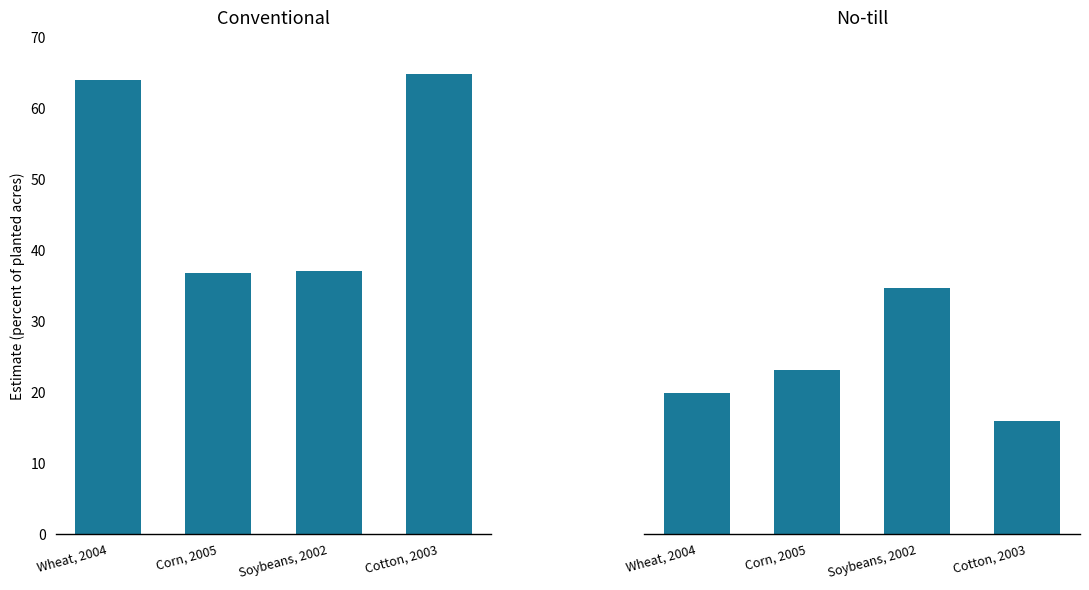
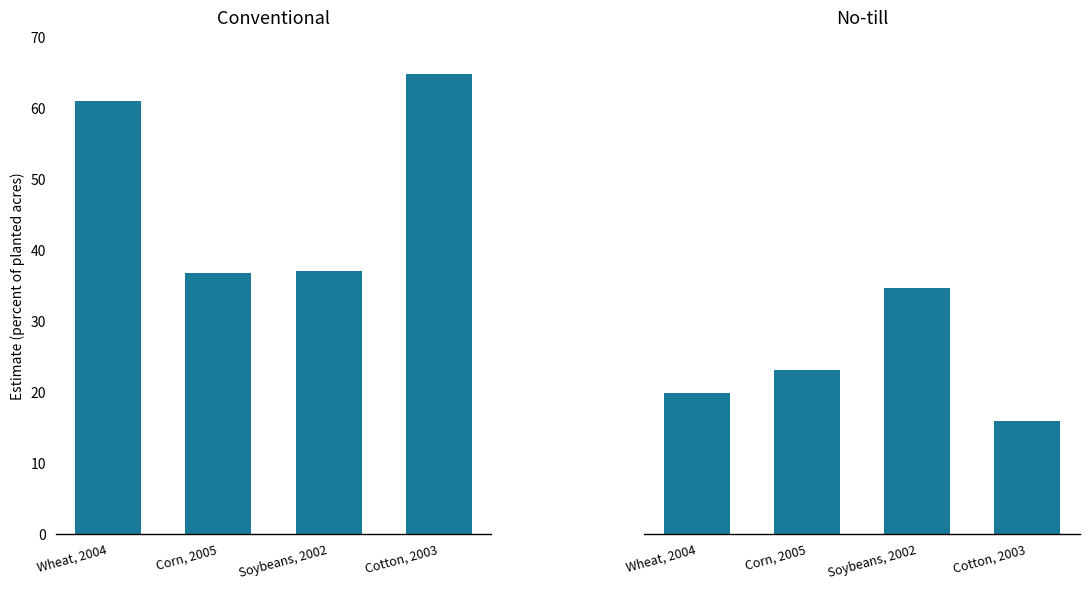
Conventional, Wheat, 2004: 64 -> 61
